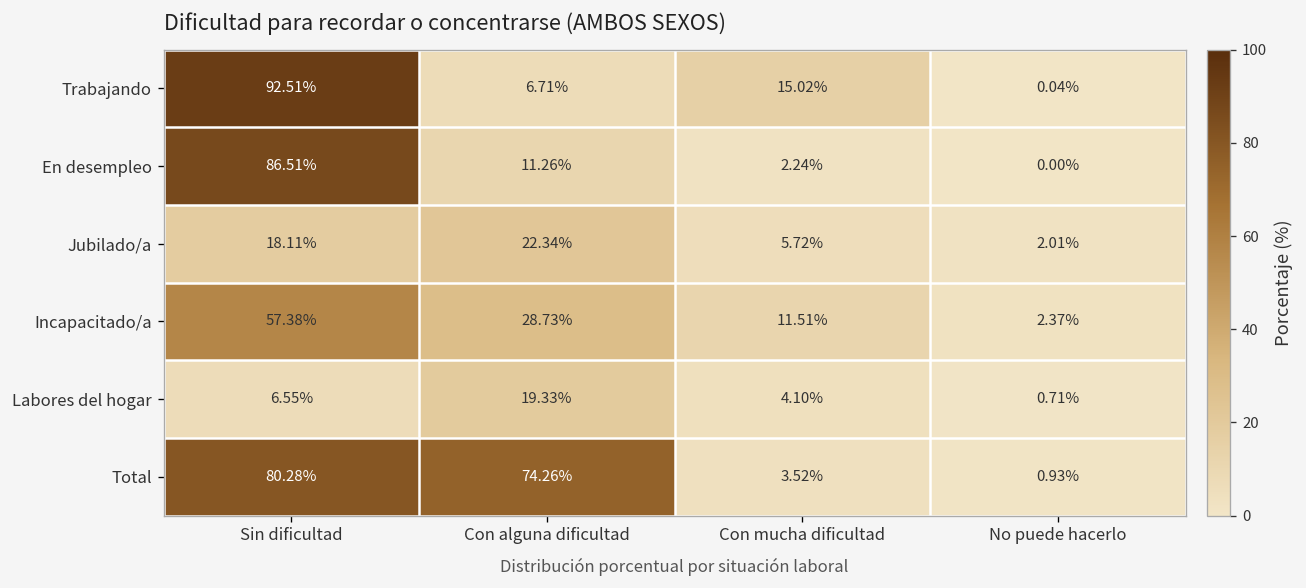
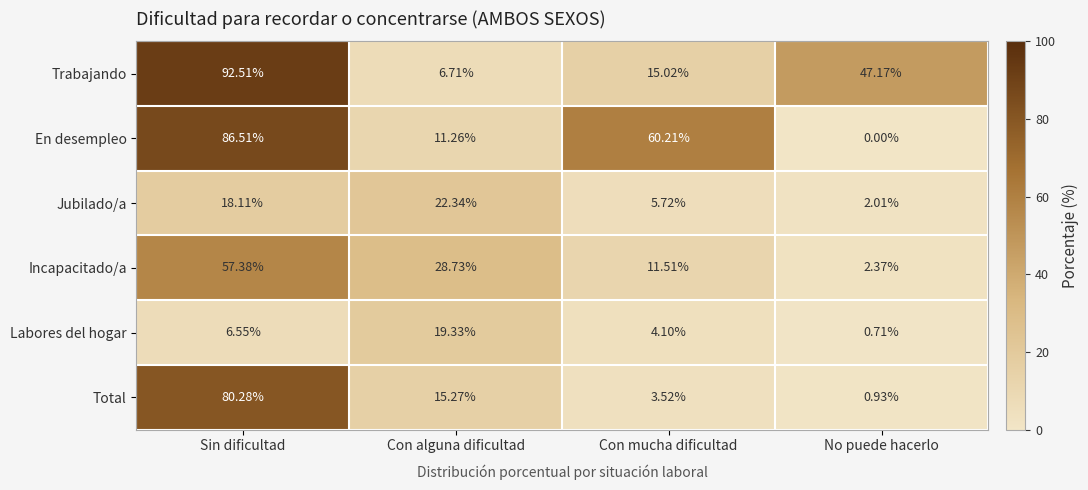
Trabajando, No puede hacerlo: 0.04% -> 47.17%
En desempleo, Con mucha dificultad: 2.24% -> 60.21%
Total, Con alguna dificultad: 74.26% -> 15.27%
